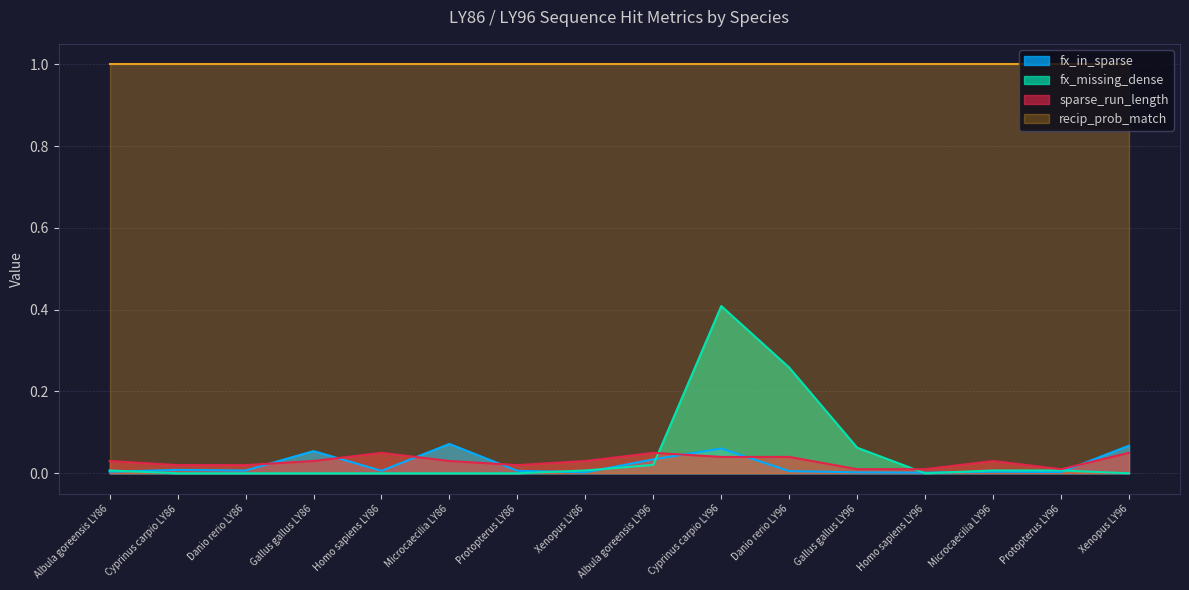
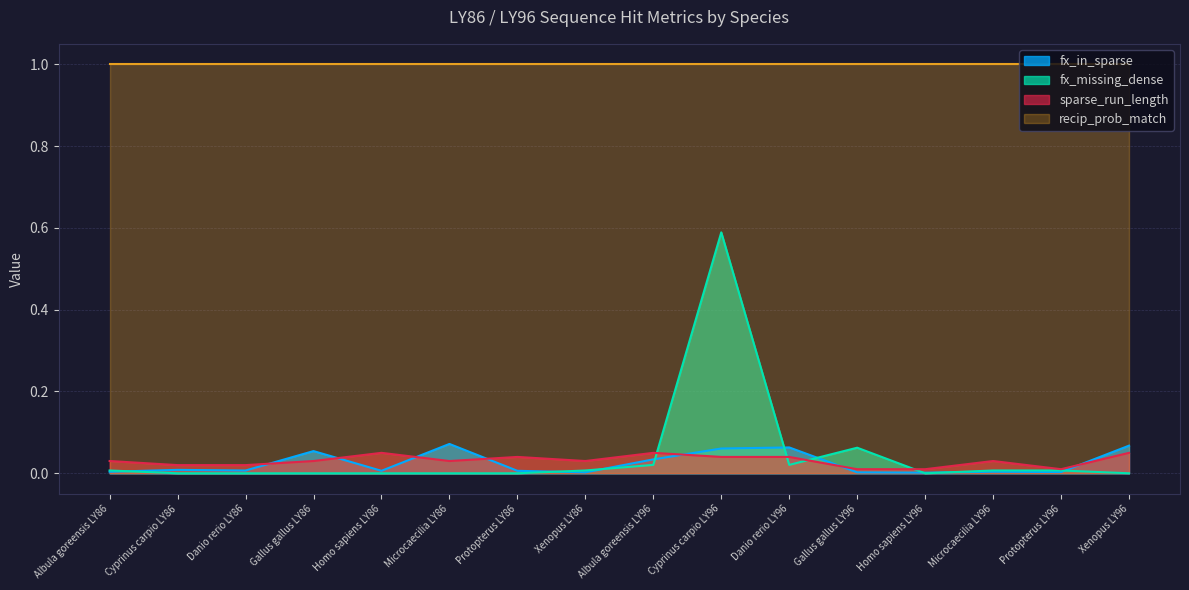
sparse_run_length, Protopterus LY86: 0.02 -> 0.04
fx_missing_dense, Cyprinus carpio LY96: 0.41 -> 0.59
fx_in_sparse, Danio rerio LY96: 0.01 -> 0.06
fx_missing_dense, Danio rerio LY96: 0.26 -> 0.02
